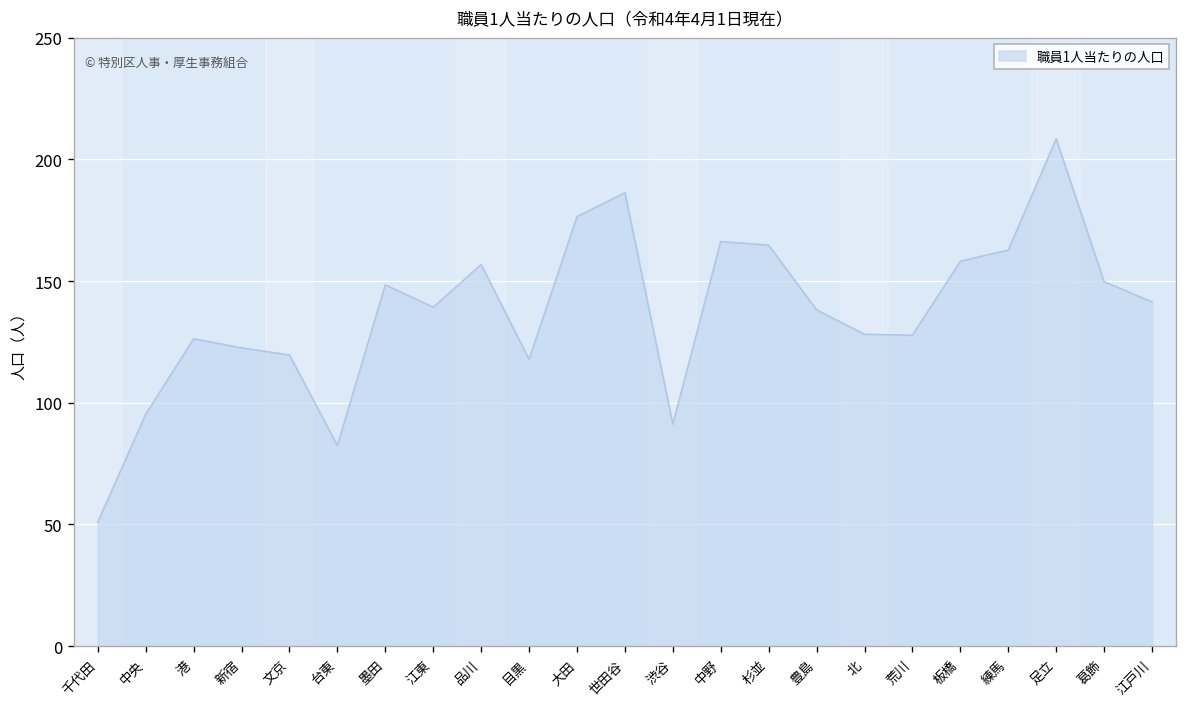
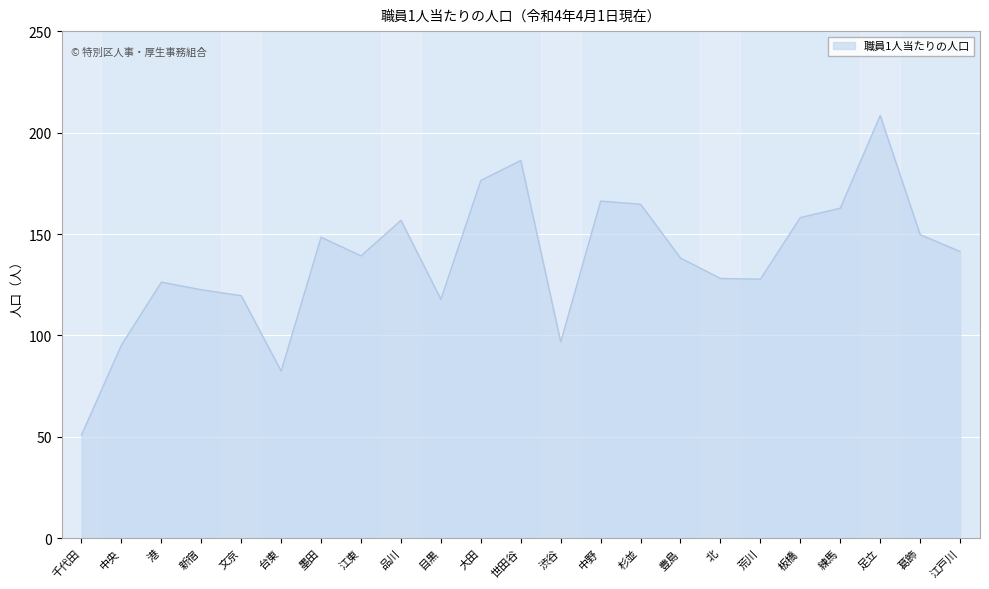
渋谷: 91 -> 97
